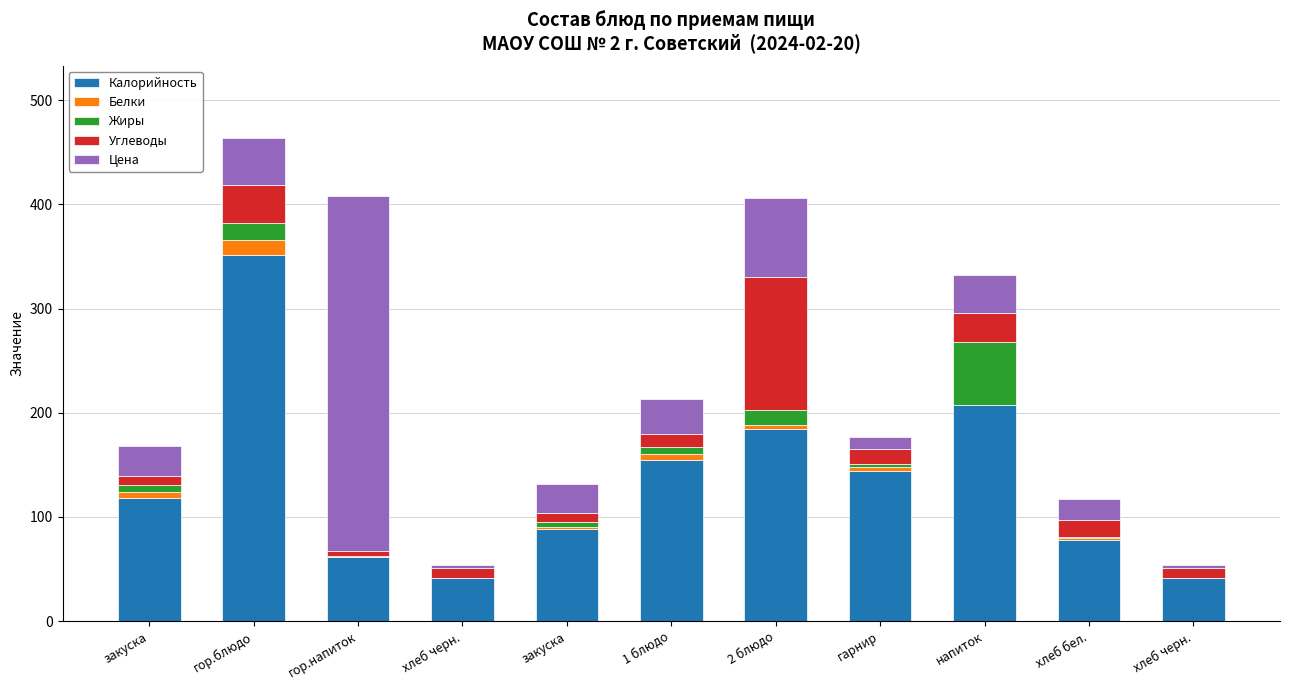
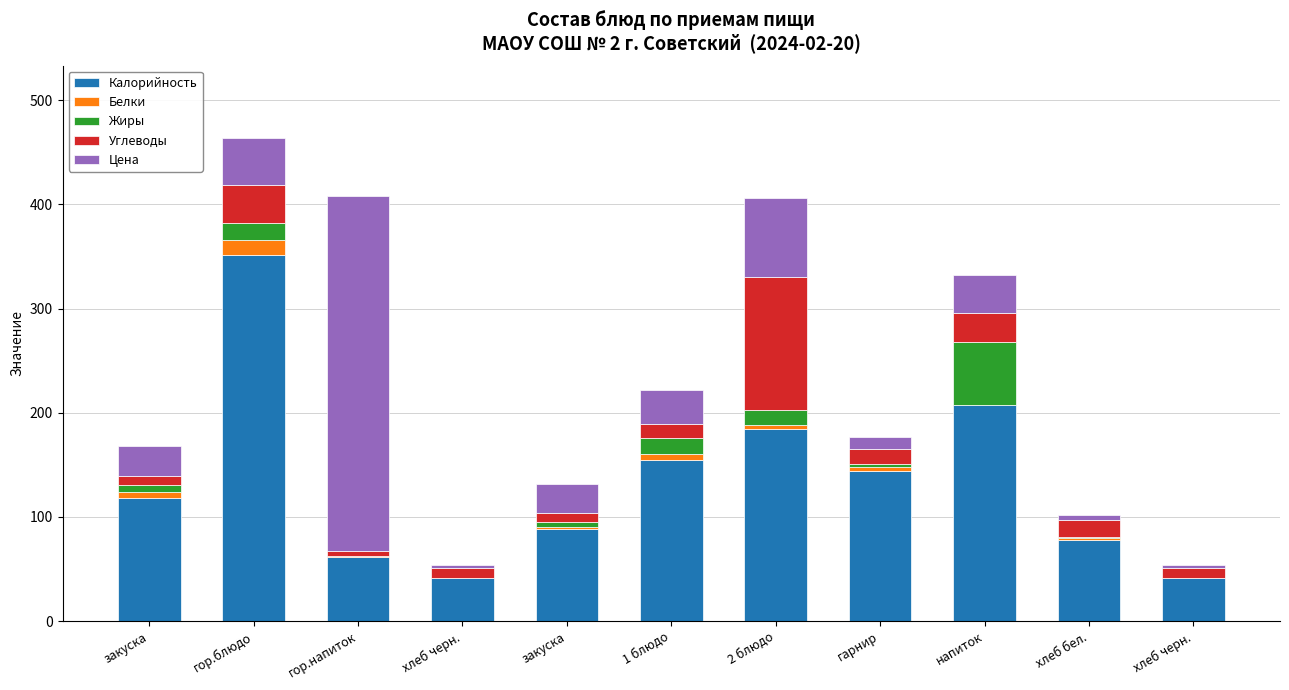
Жиры, 1 блюдо: 6 -> 15
Цена, хлеб бел.: 20 -> 5
